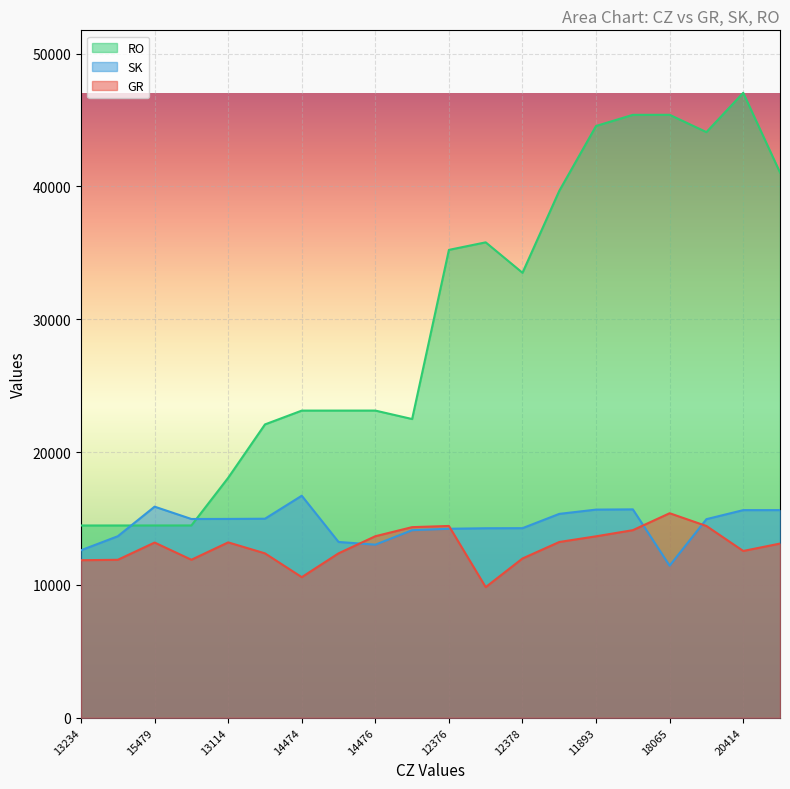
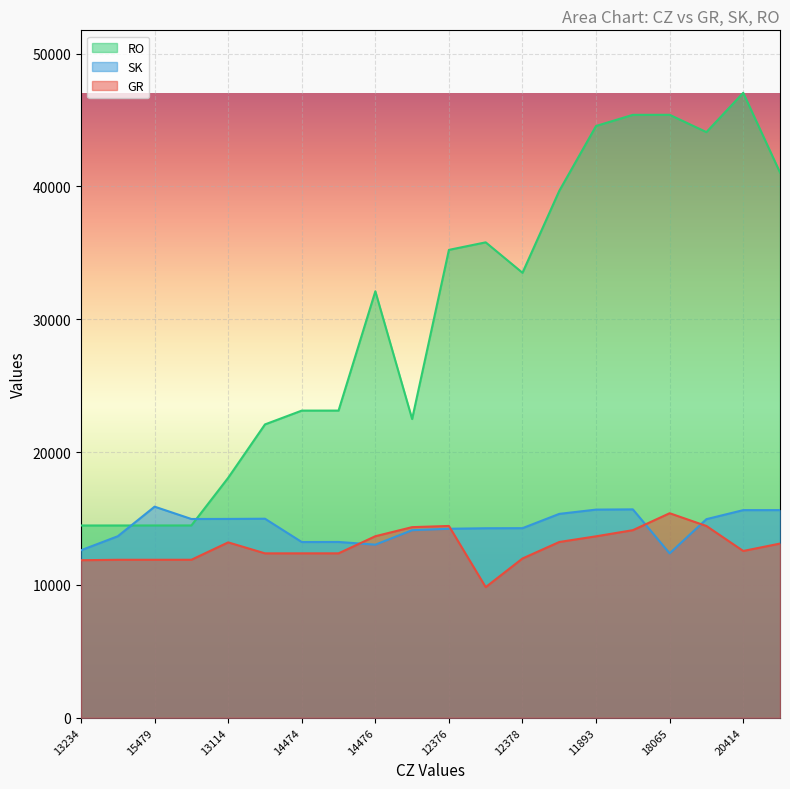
GR, 15479: 13200 -> 11900
SK, 14474: 16700 -> 13200
GR, 14474: 10600 -> 12400
RO, 14476: 23100 -> 32100
SK, 18065: 11400 -> 12400
